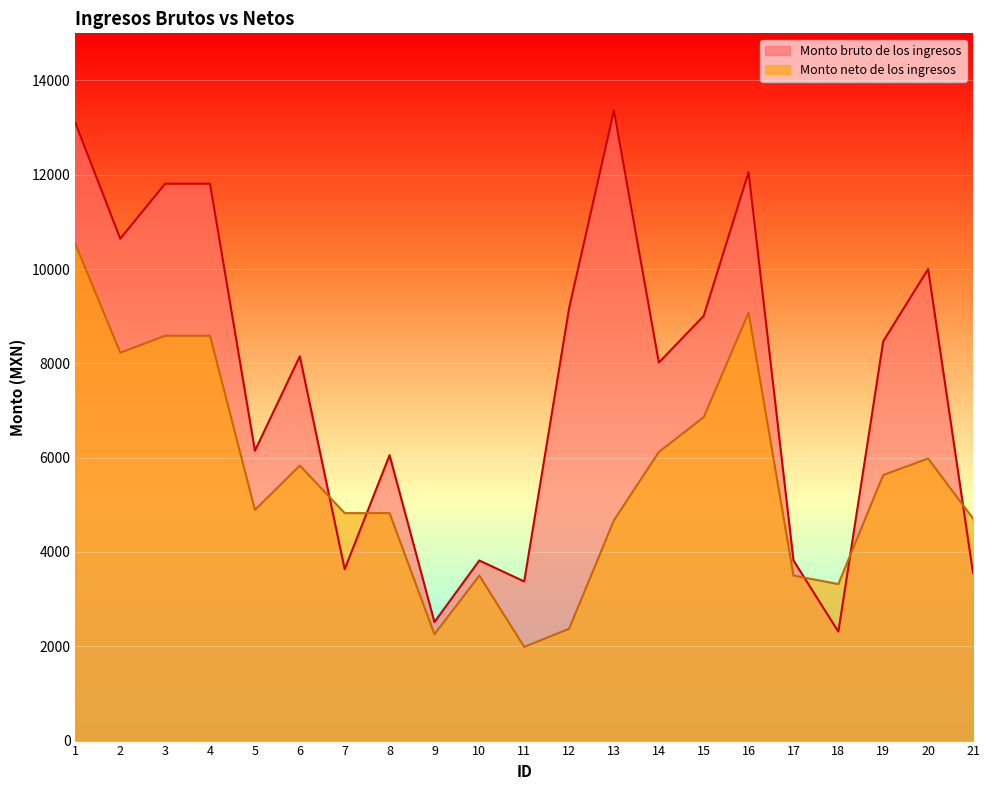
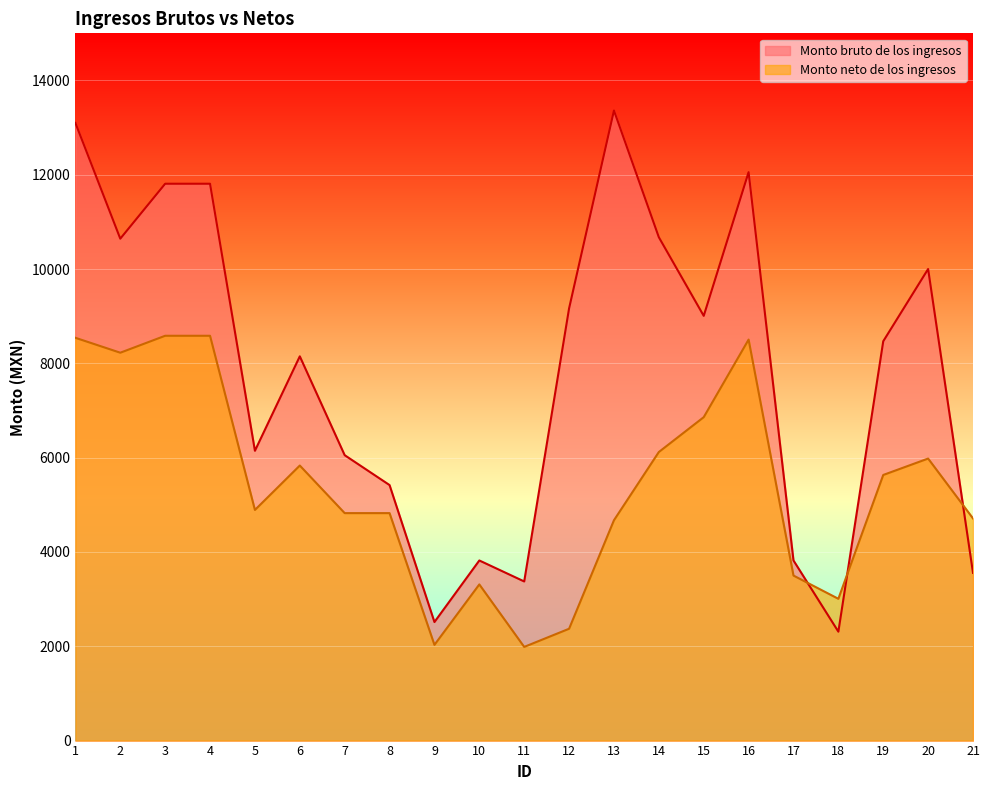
Monto neto de los ingresos, 1: 10500 -> 8500
Monto bruto de los ingresos, 7: 3600 -> 6100
Monto bruto de los ingresos, 8: 6100 -> 5400
Monto neto de los ingresos, 9: 2300 -> 2000
Monto neto de los ingresos, 10: 3500 -> 3300
Monto bruto de los ingresos, 14: 8000 -> 10700
Monto neto de los ingresos, 16: 9100 -> 8500
Monto neto de los ingresos, 18: 3300 -> 3000
